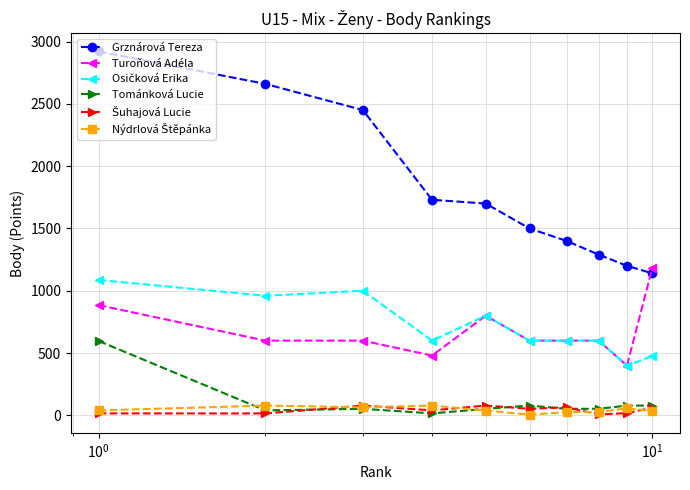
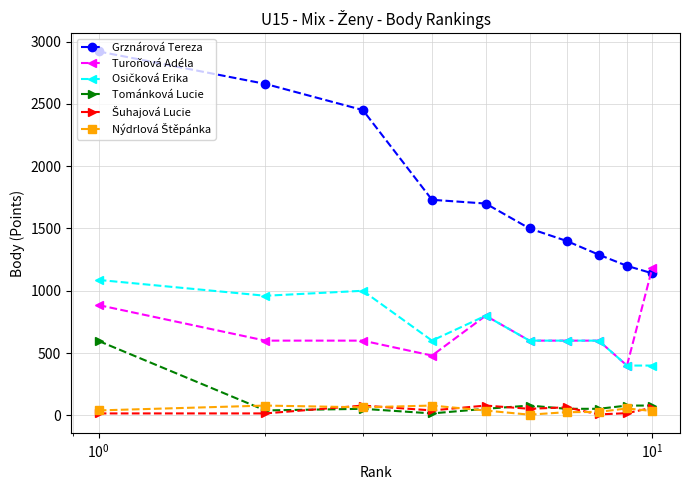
Osičková Erika, 10^1: 480 -> 400
